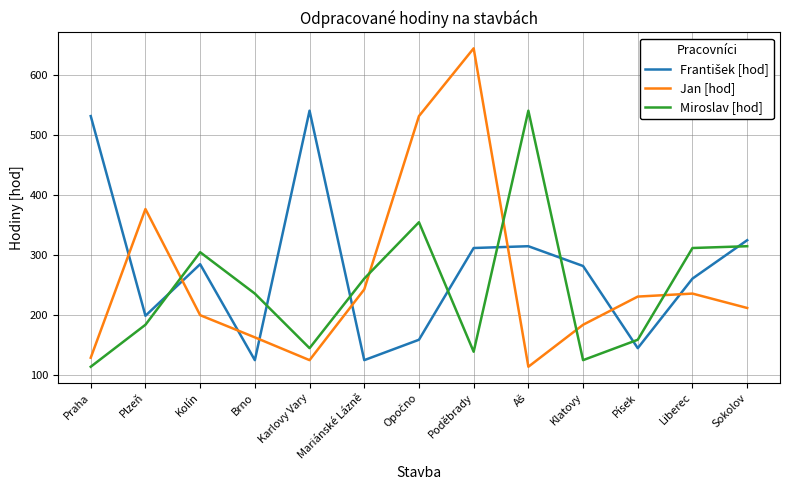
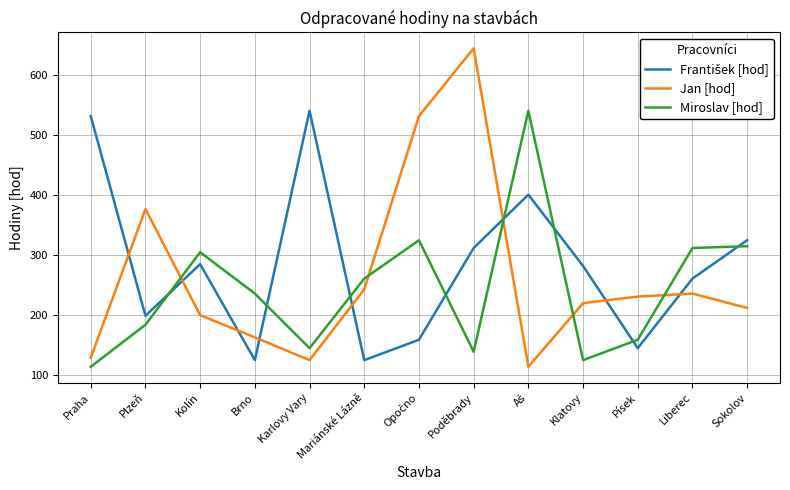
Miroslav [hod], Opočno: 360 -> 330
František [hod], Aš: 320 -> 400
Jan [hod], Klatovy: 180 -> 220
